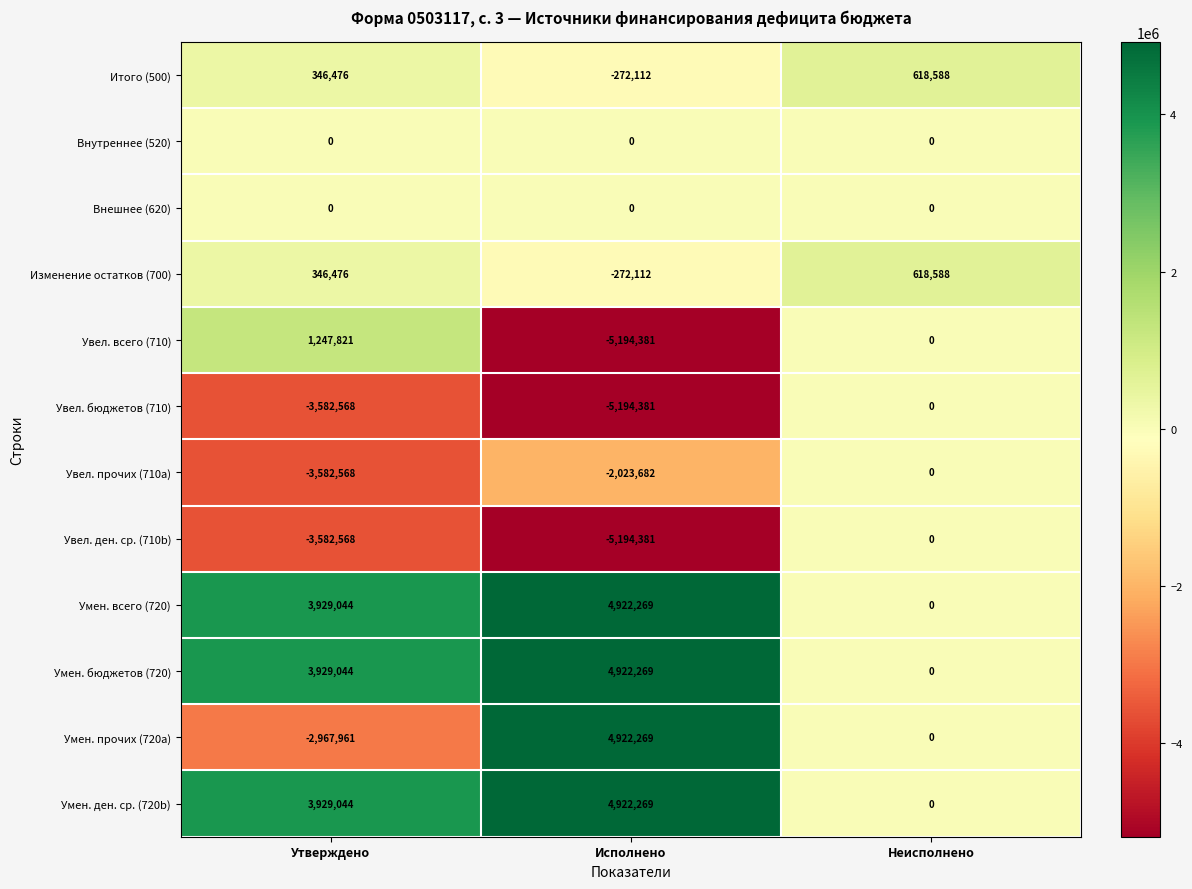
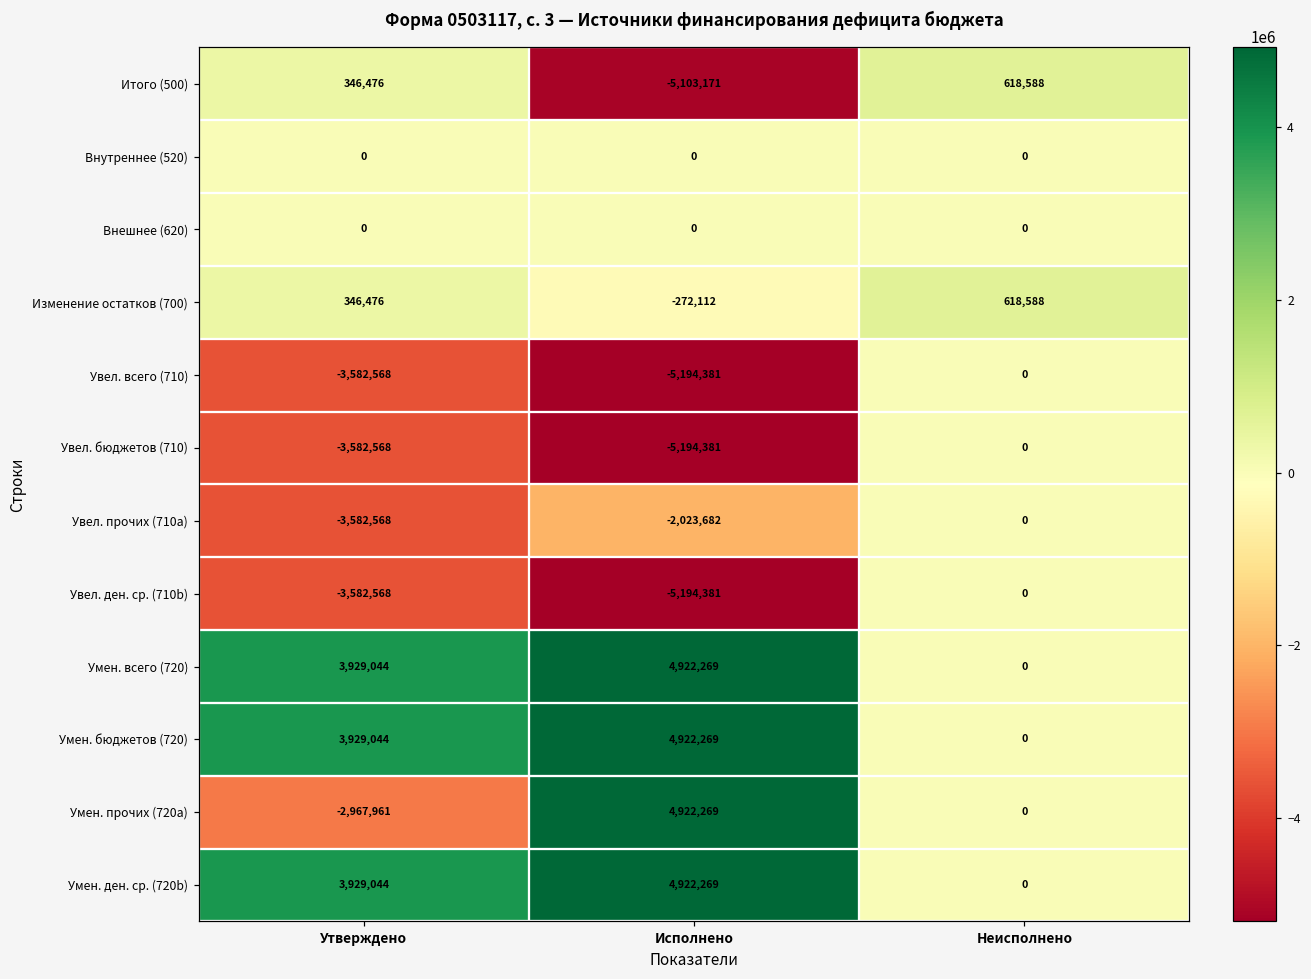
Итого (500), Исполнено: -272,112 -> -5,103,171
Увел. всего (710), Утверждено: 1,247,821 -> -3,582,568
